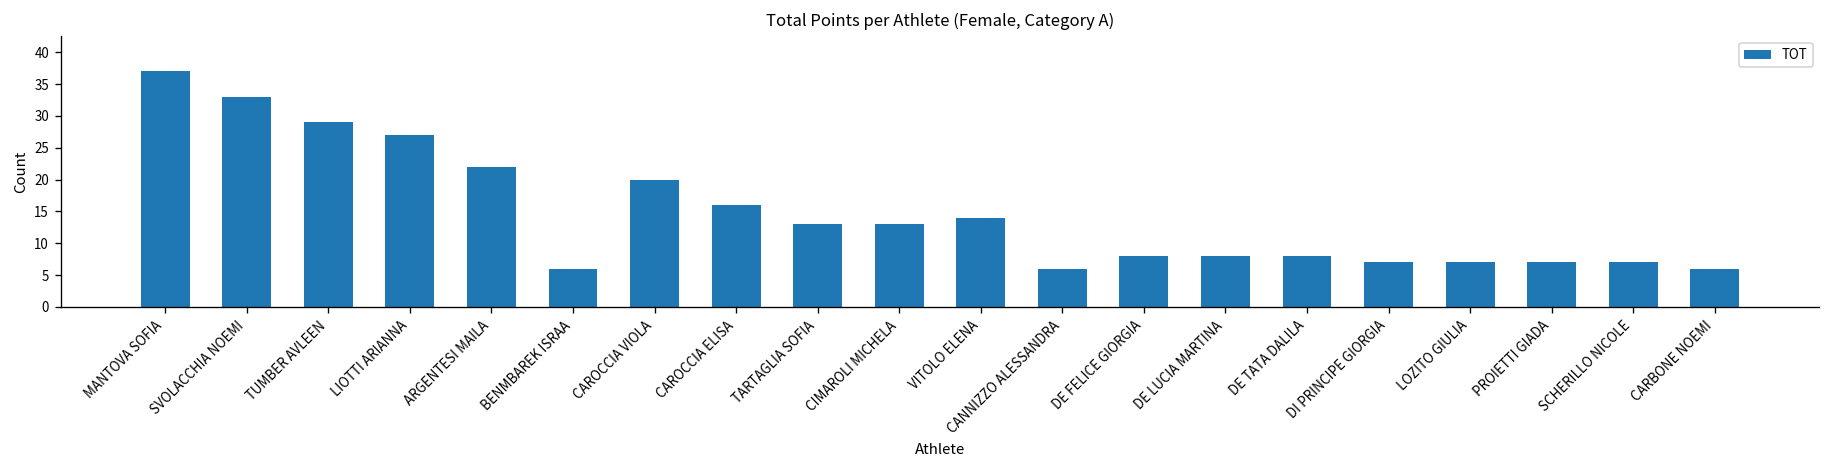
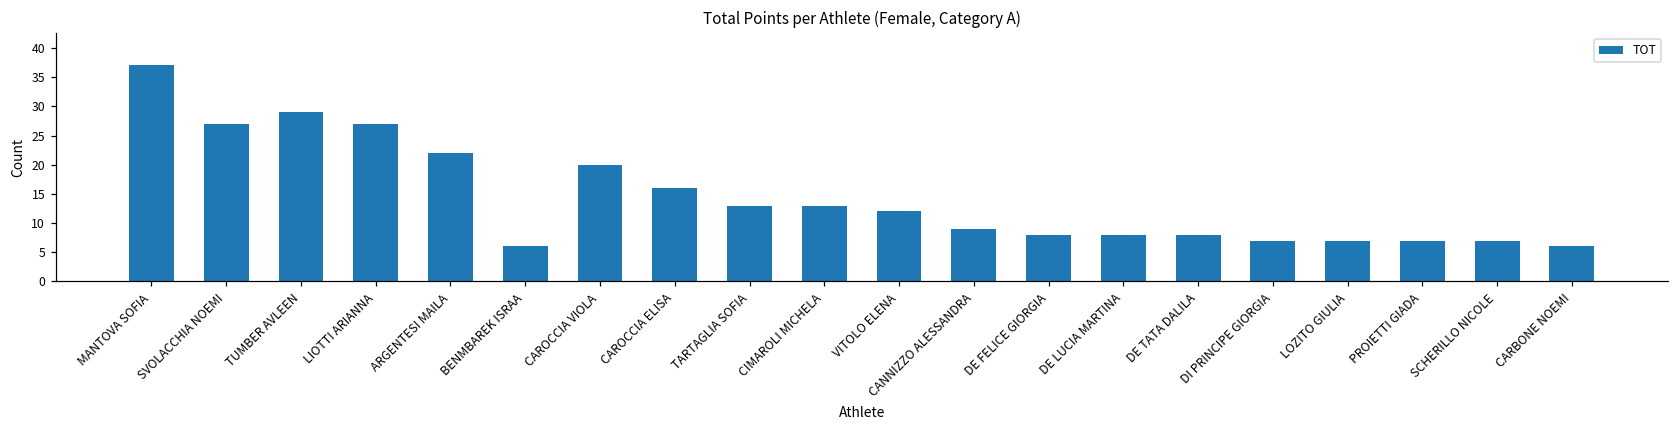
SVOLACCHIA NOEMI: 33 -> 27
VITOLO ELENA: 14 -> 12
CANNIZZO ALESSANDRA: 6 -> 9
